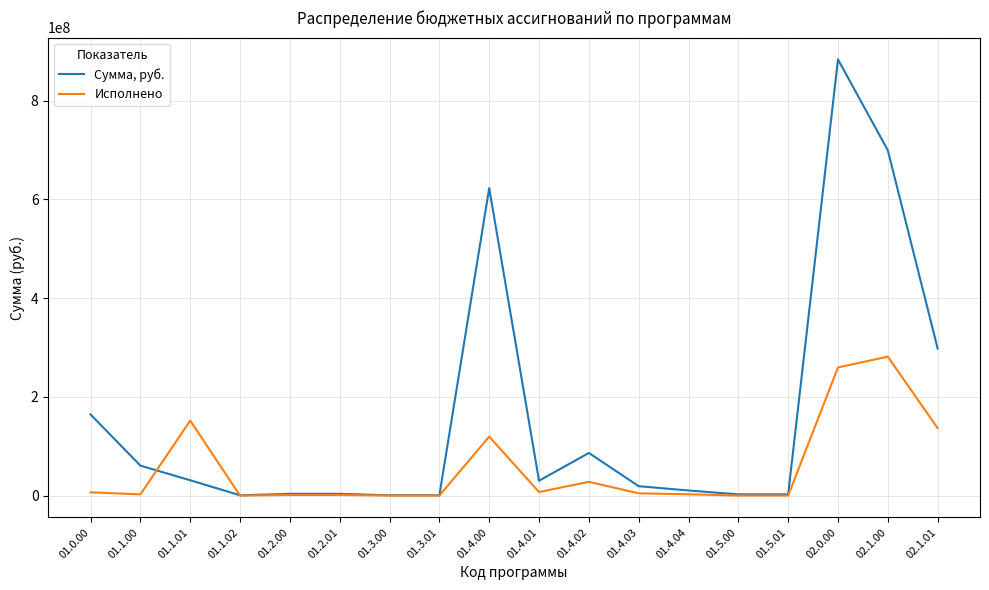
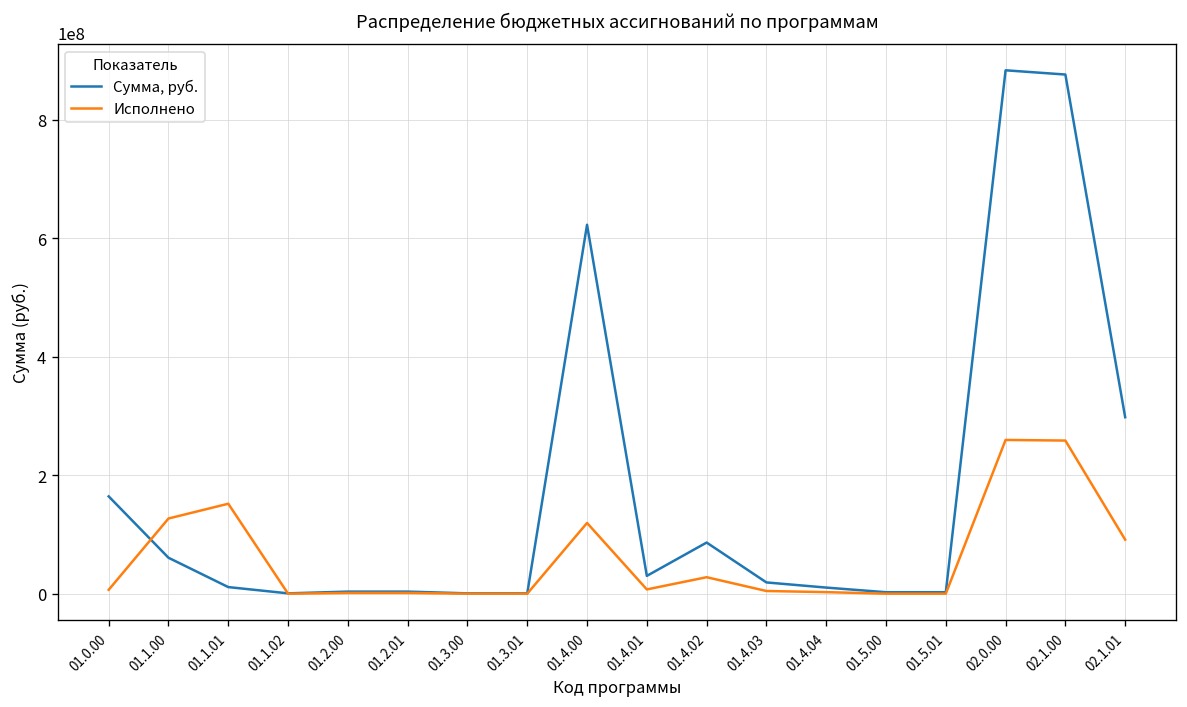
Исполнено, 01.1.00: 0 -> 130000000
Сумма, руб., 01.1.01: 30000000 -> 10000000
Сумма, руб., 02.1.00: 700000000 -> 880000000
Исполнено, 02.1.00: 280000000 -> 260000000
Исполнено, 02.1.01: 140000000 -> 90000000
